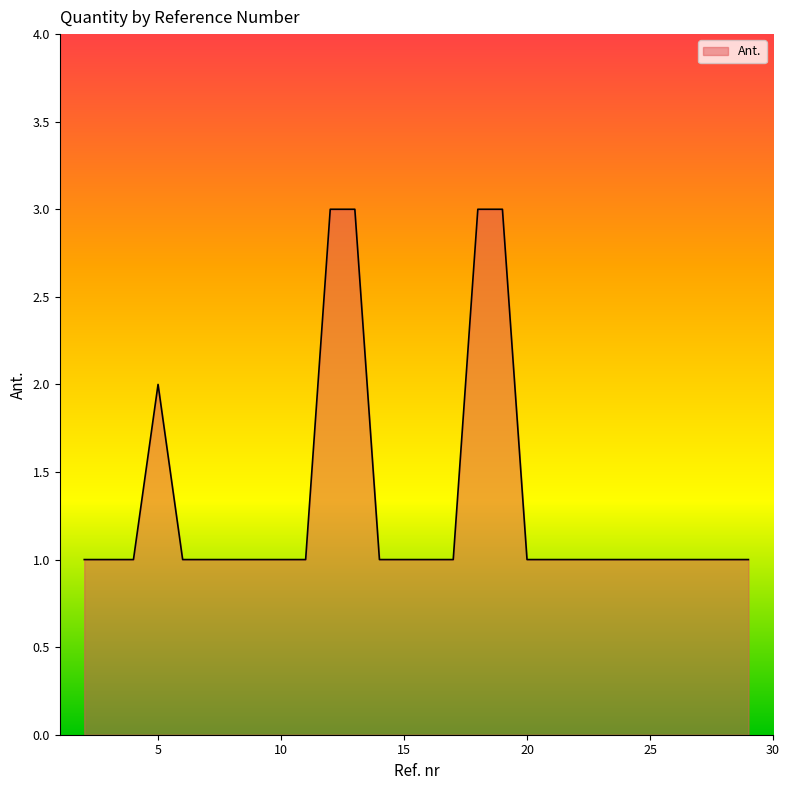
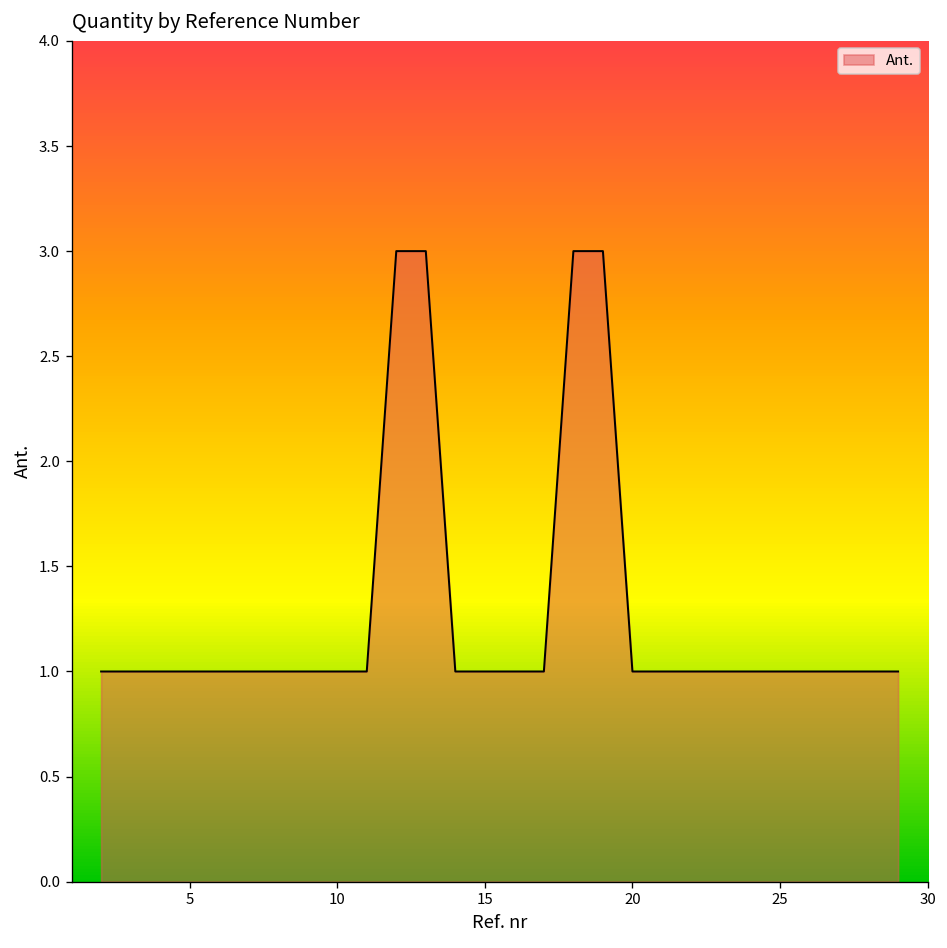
5: 2 -> 1
